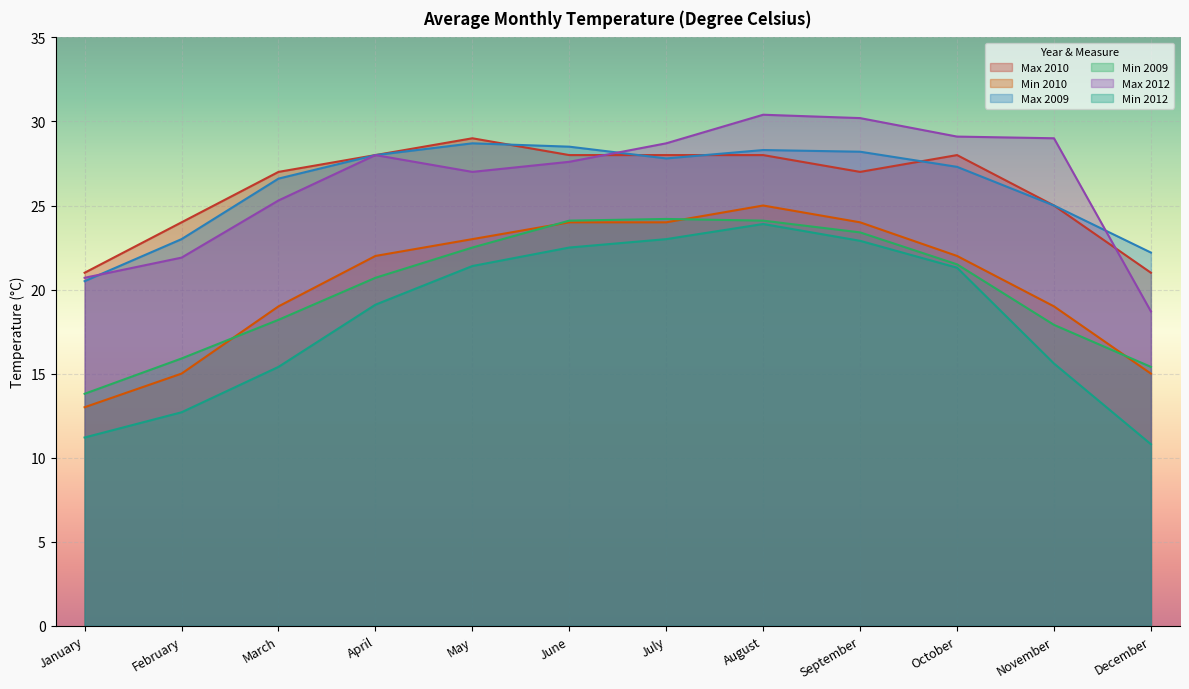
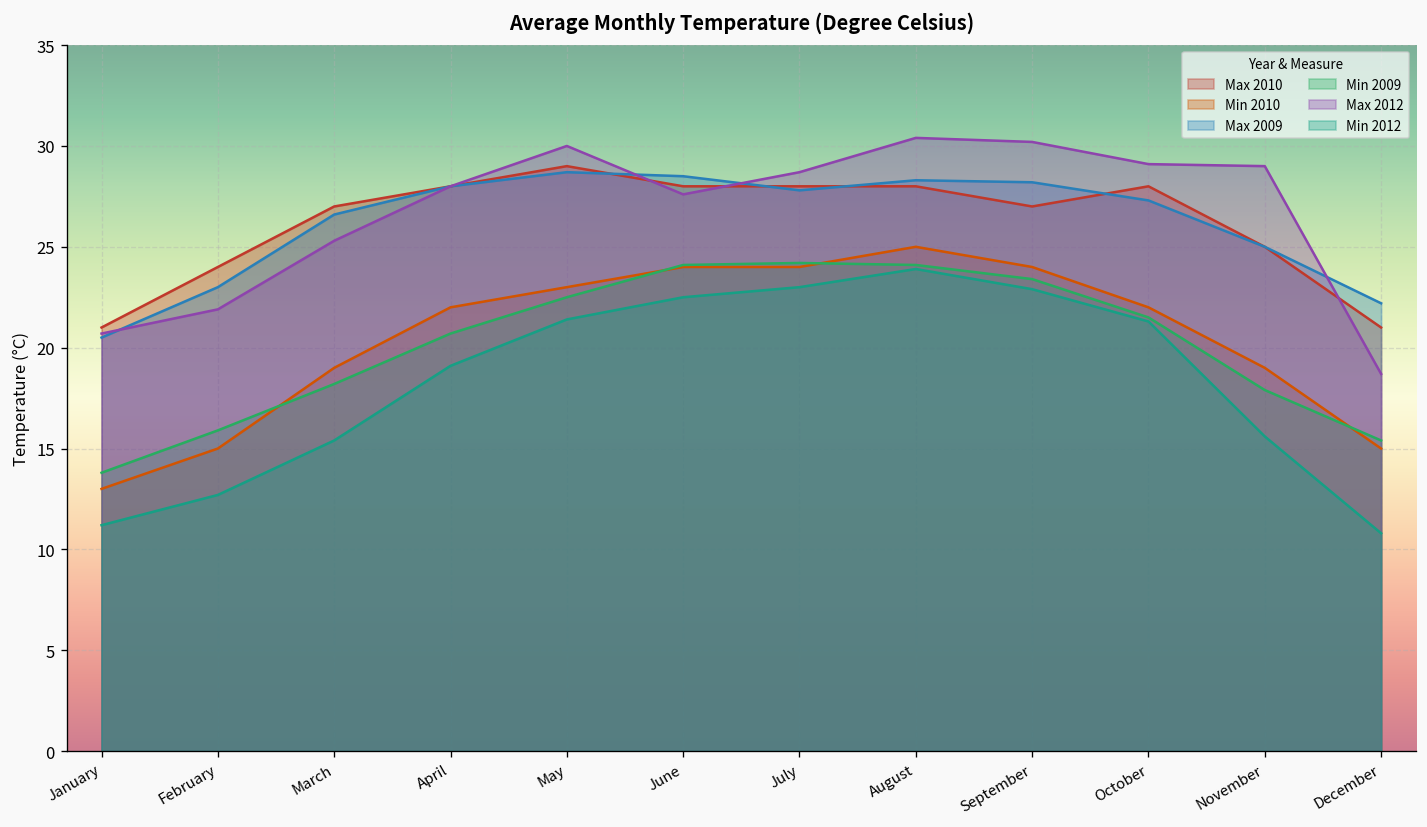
Max 2012, May: 27 -> 30
